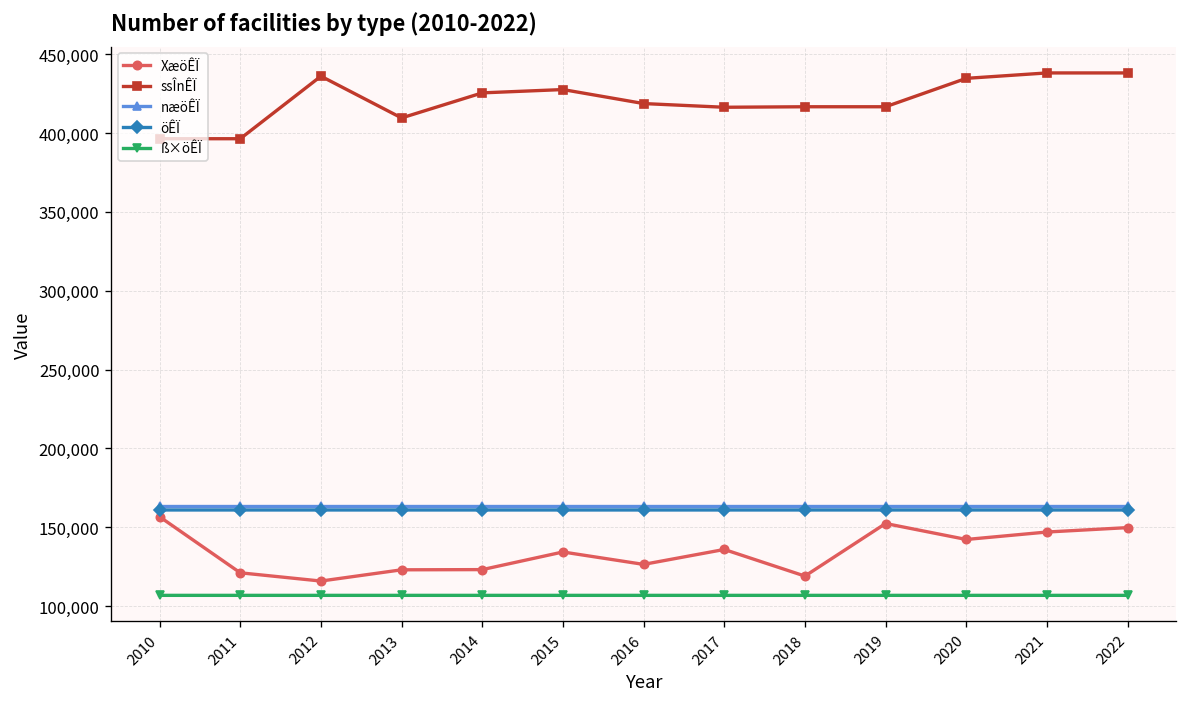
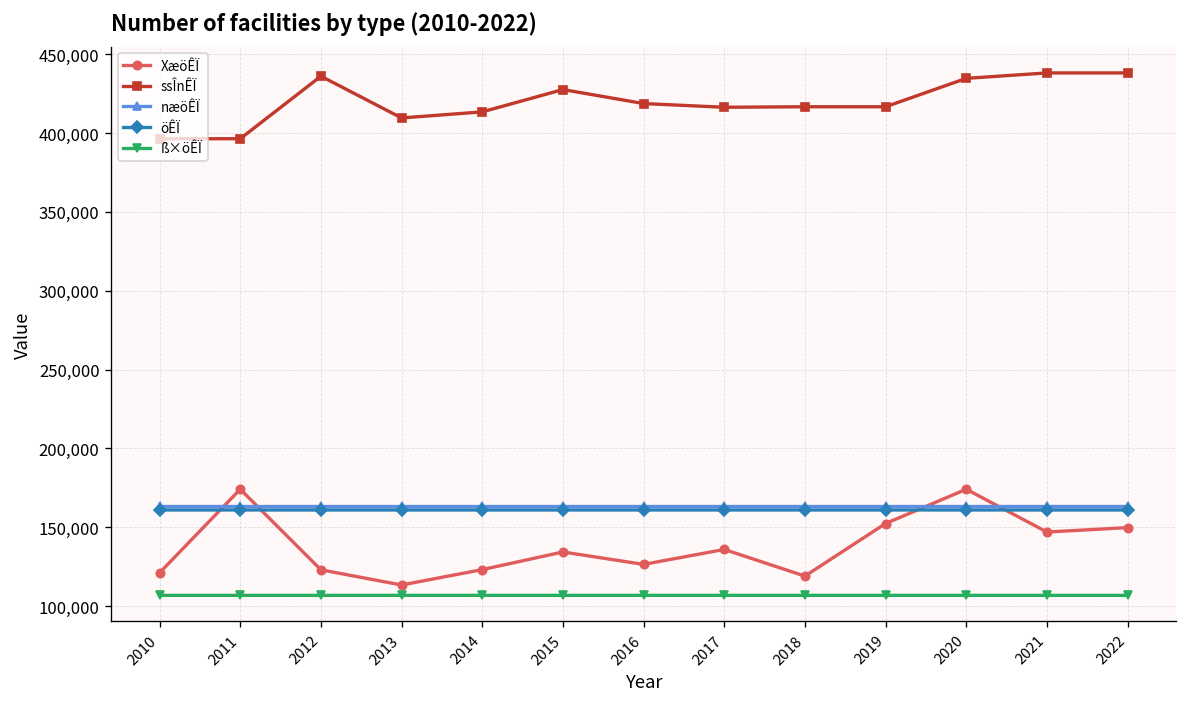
XæöÊÏ, 2010: 157,000 -> 121,000
XæöÊÏ, 2011: 121,000 -> 174,000
XæöÊÏ, 2012: 116,000 -> 123,000
XæöÊÏ, 2013: 123,000 -> 113,000
ssÎnÊÏ, 2014: 425,000 -> 413,000
XæöÊÏ, 2020: 142,000 -> 174,000
